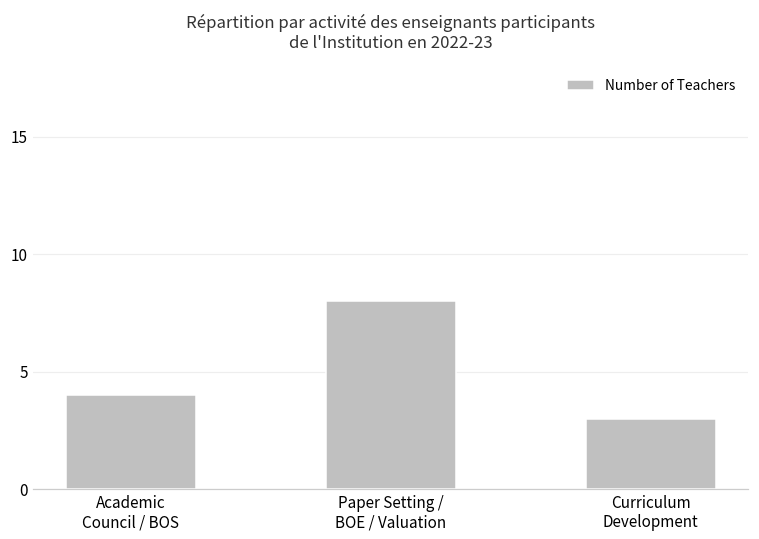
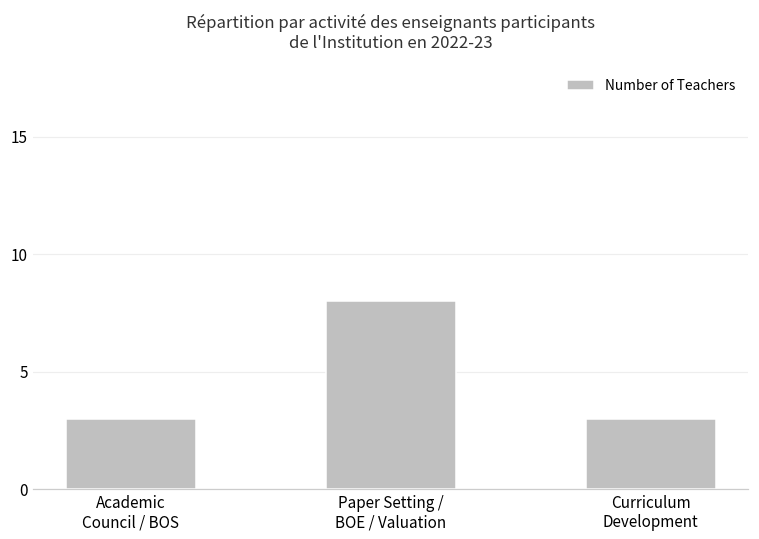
Academic Council / BOS: 4 -> 3
